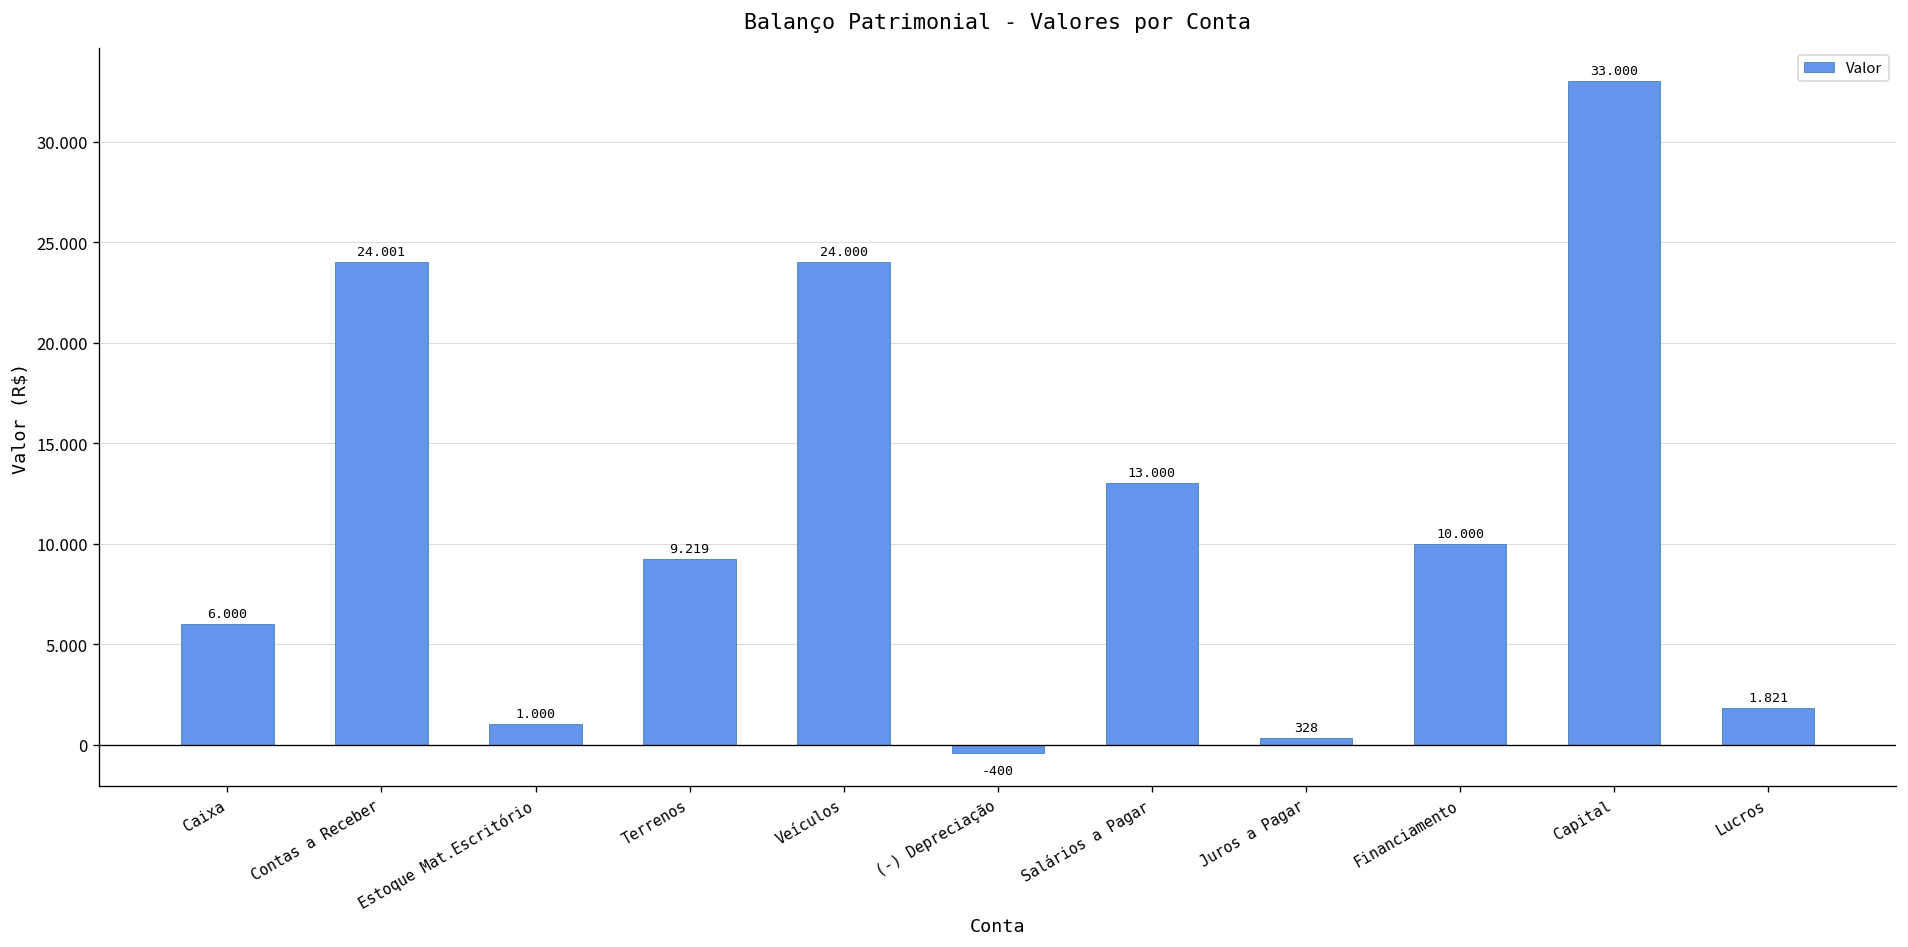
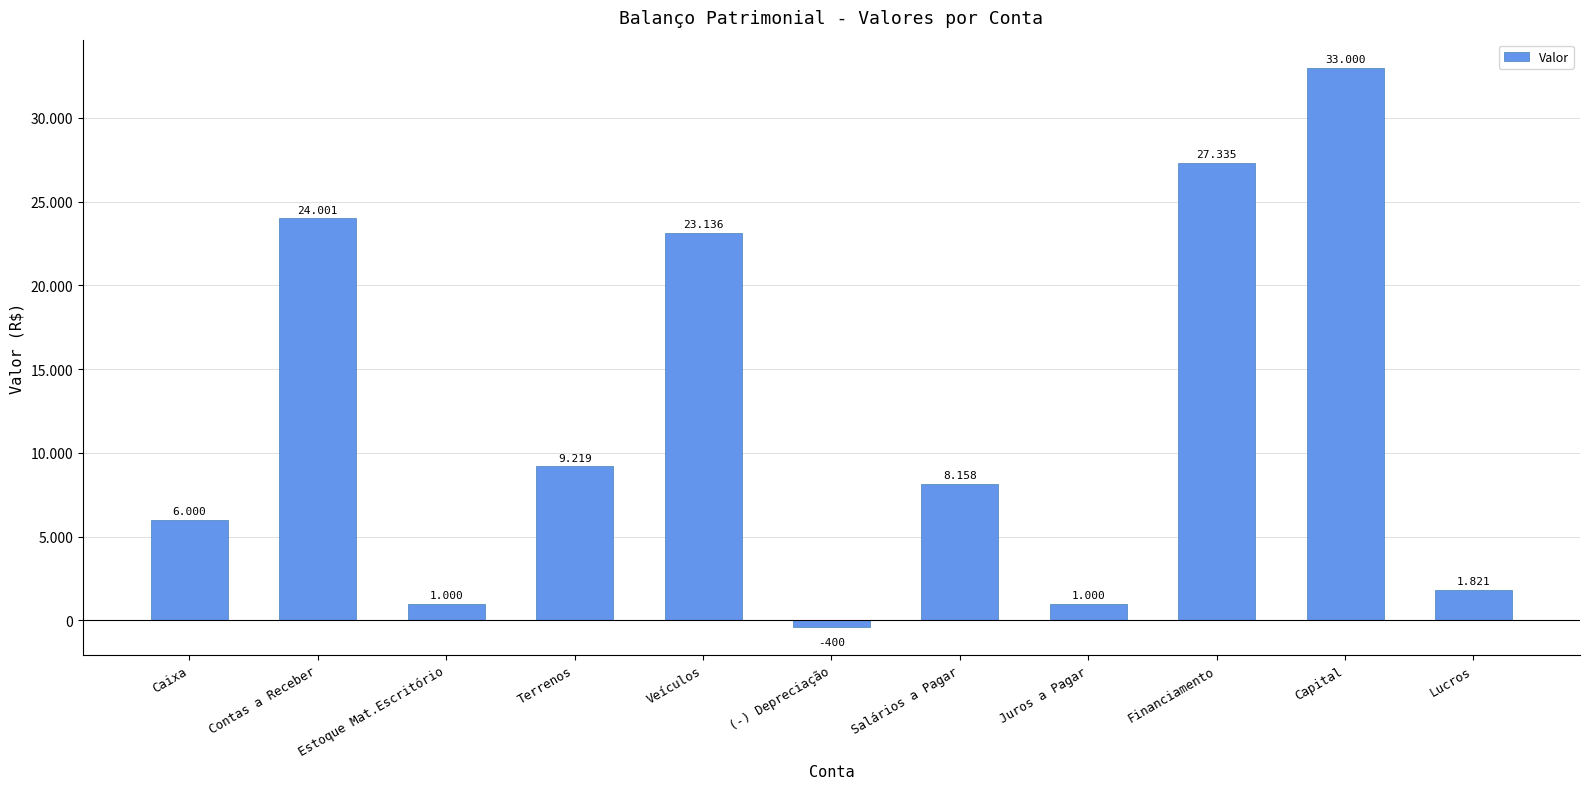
Veículos: 24.000 -> 23.136
Salários a Pagar: 13.000 -> 8.158
Juros a Pagar: 328 -> 1.000
Financiamento: 10.000 -> 27.335
